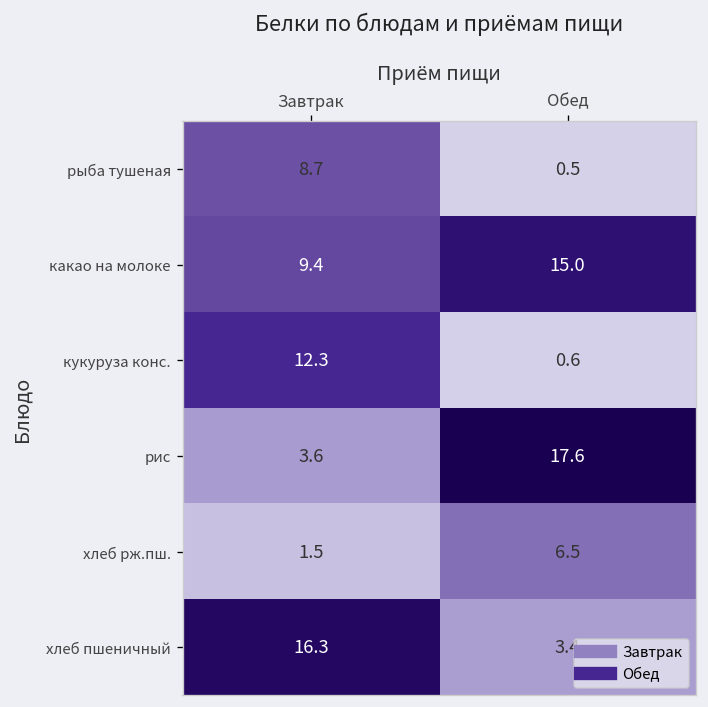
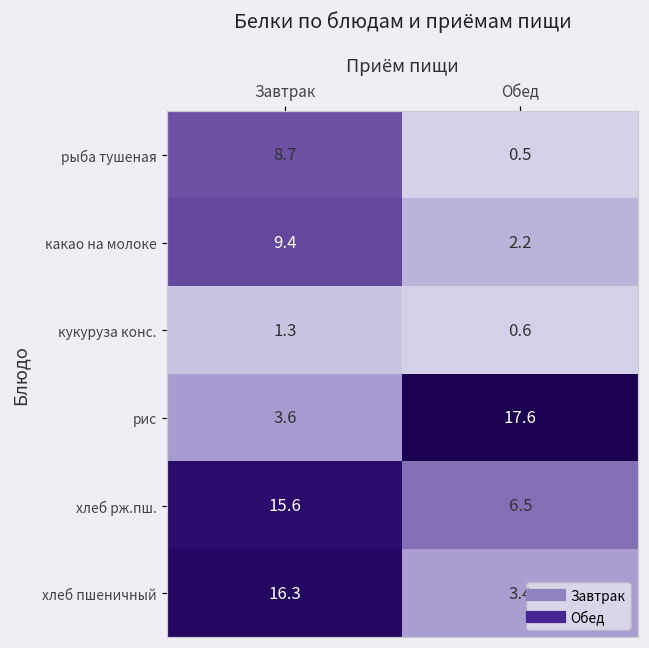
какао на молоке, Обед: 15.0 -> 2.2
кукуруза конс., Завтрак: 12.3 -> 1.3
хлеб рж.пш., Завтрак: 1.5 -> 15.6
